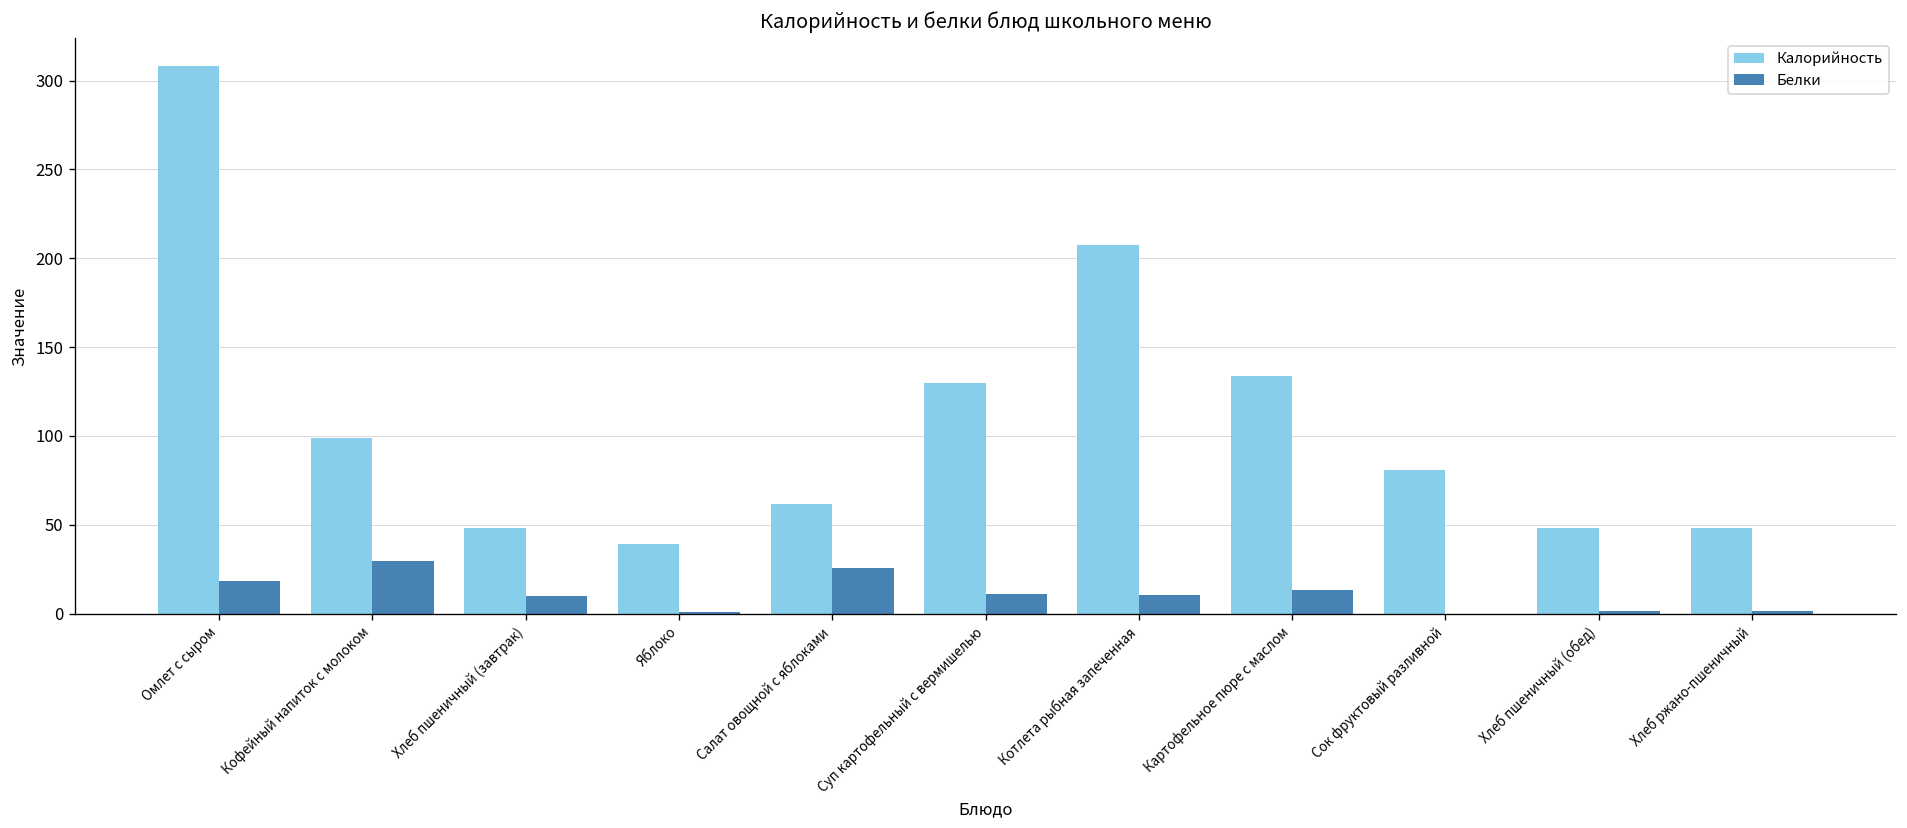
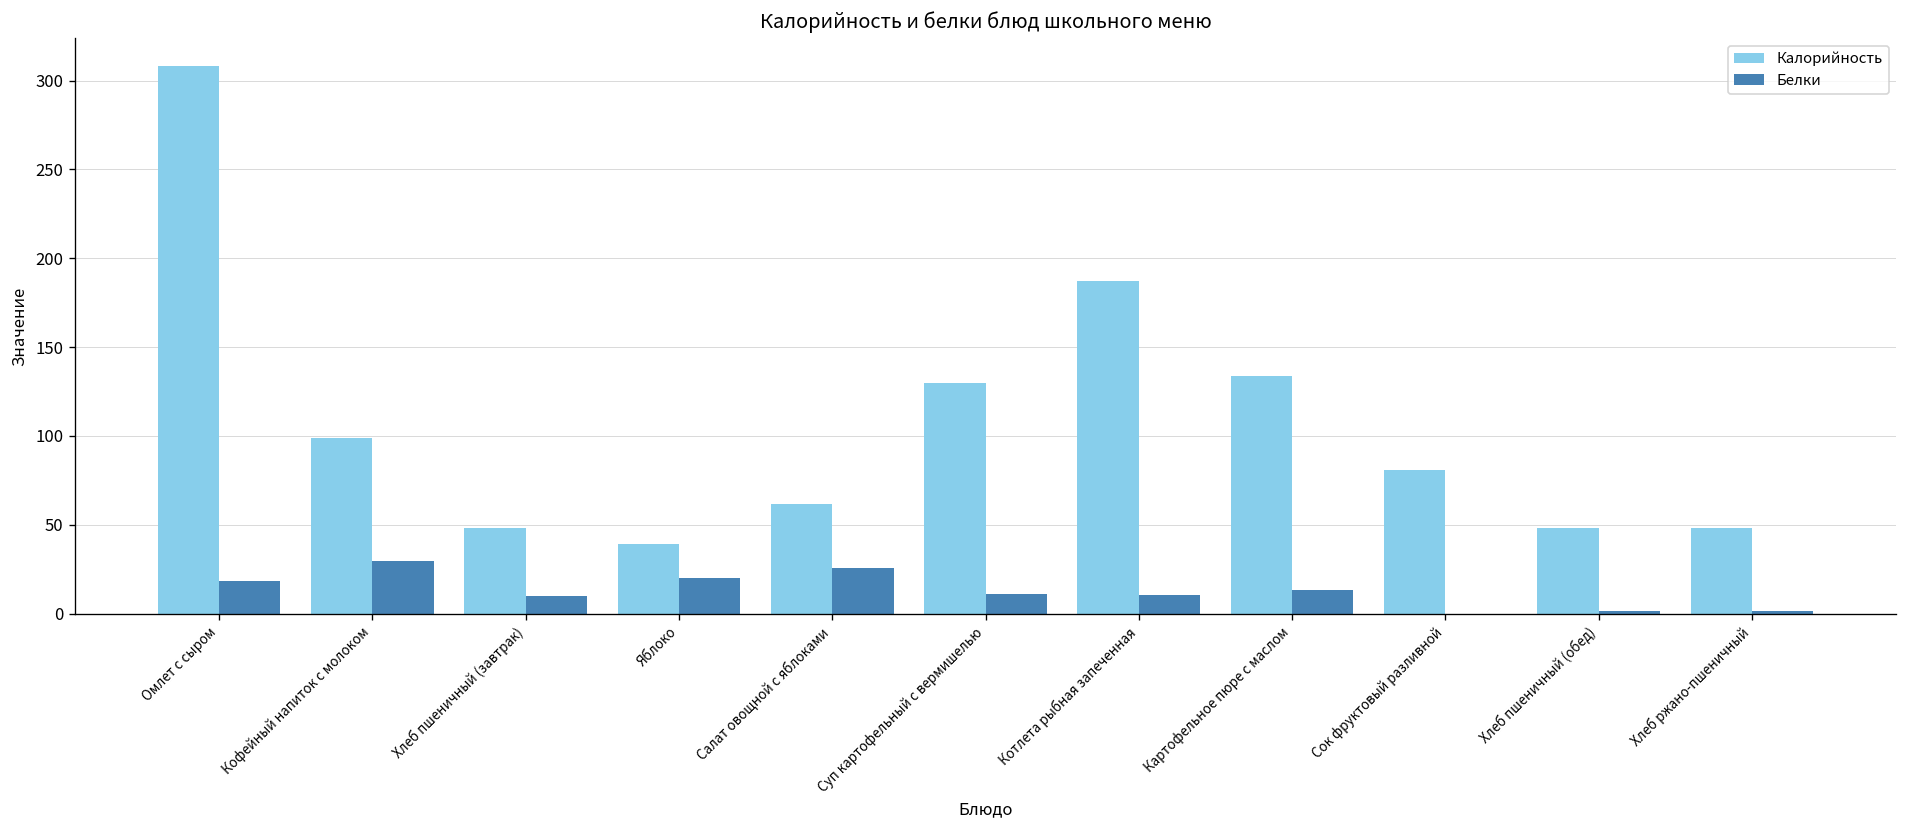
Белки, Яблоко: 1 -> 20
Калорийность, Котлета рыбная запеченная: 208 -> 187
